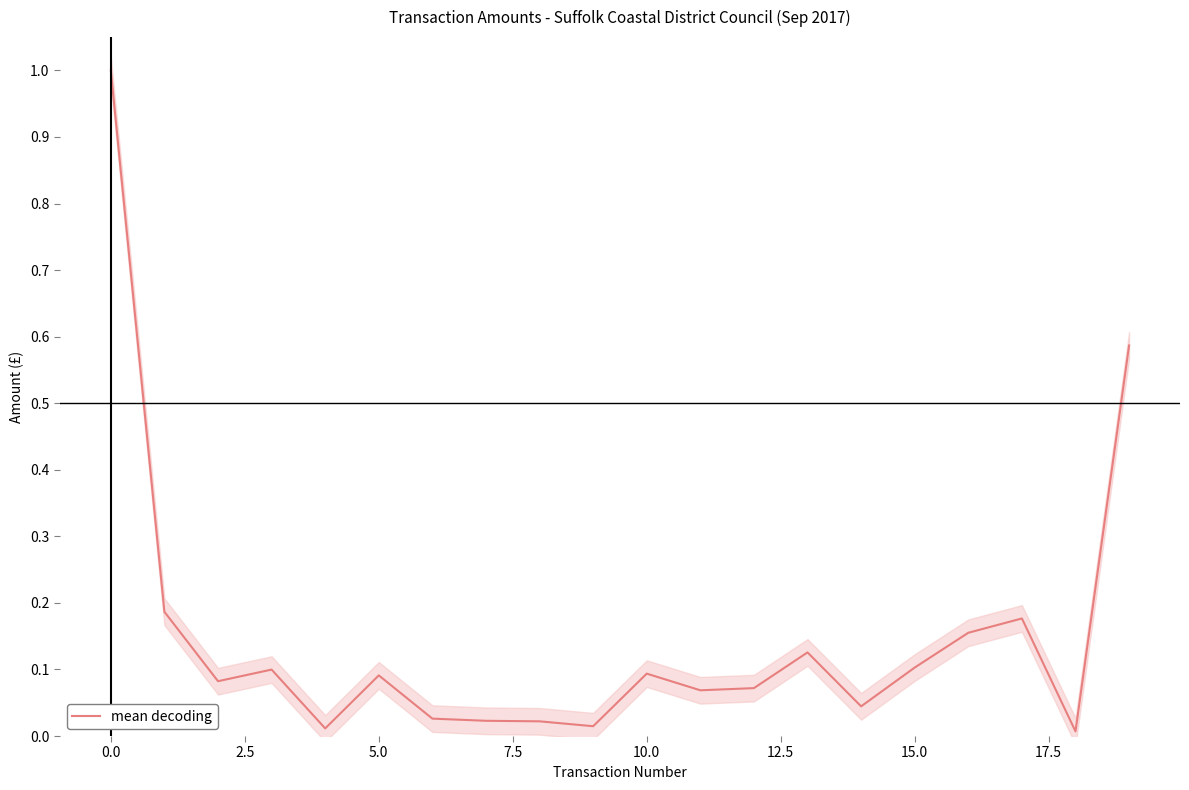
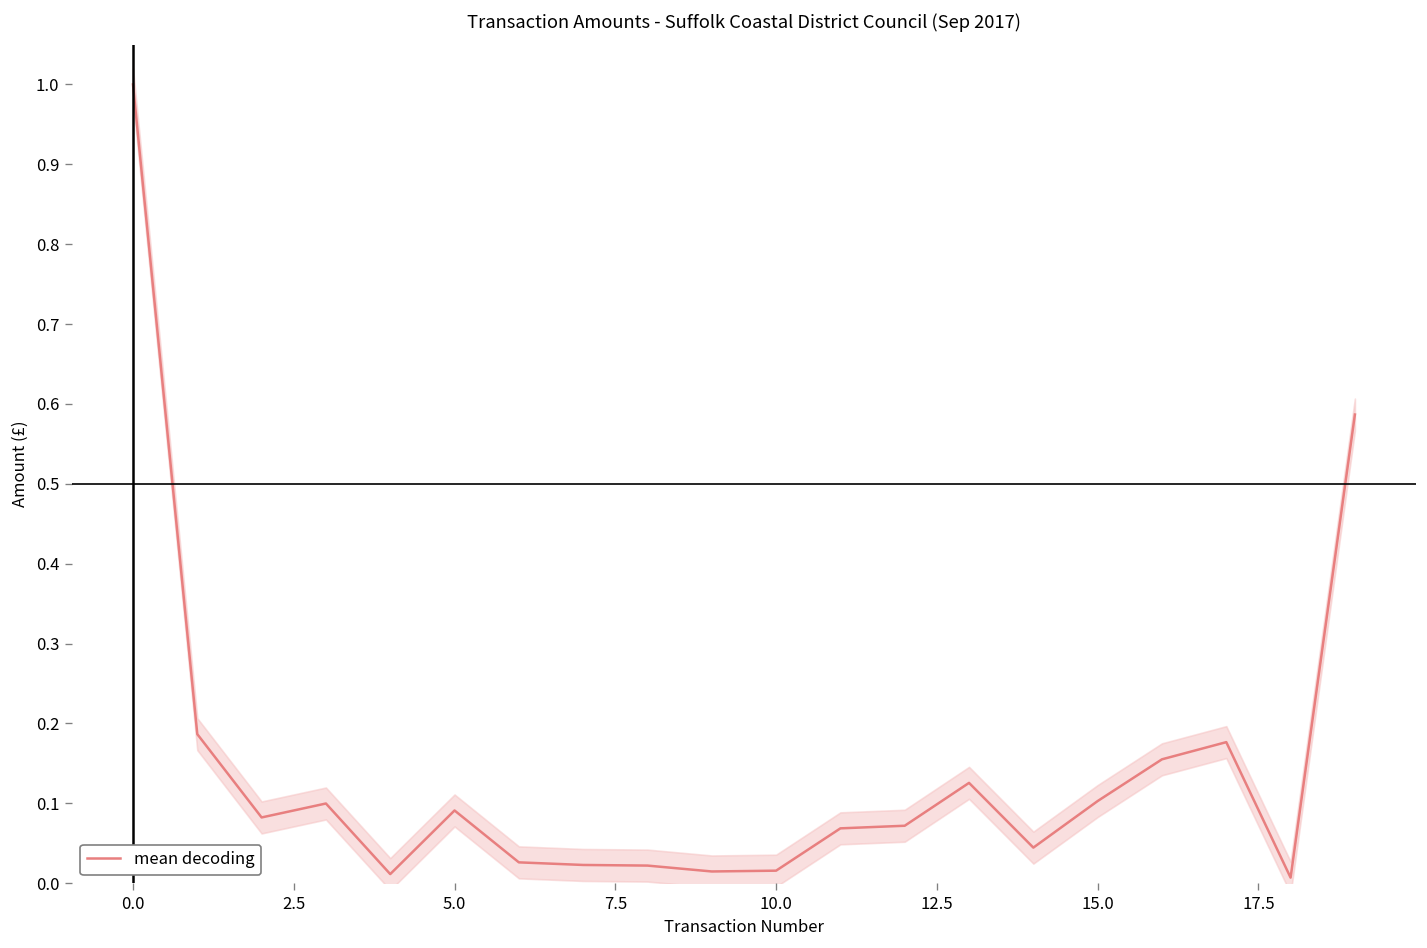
mean decoding, 10.0: 0.09 -> 0.02
